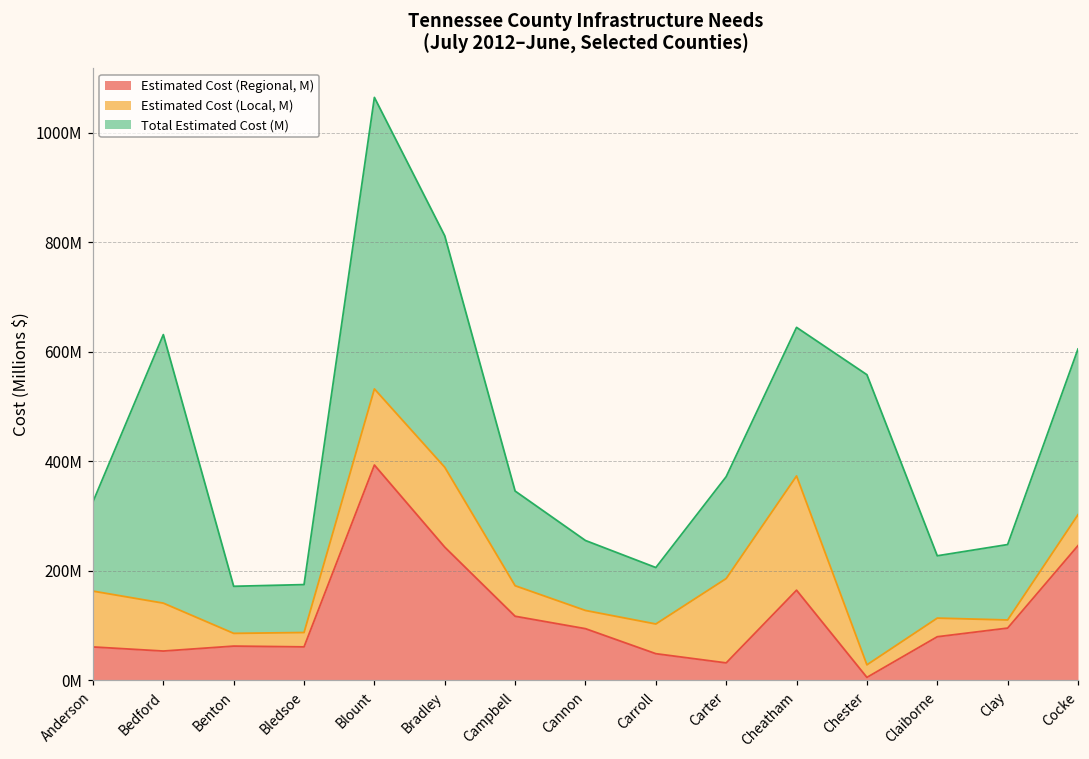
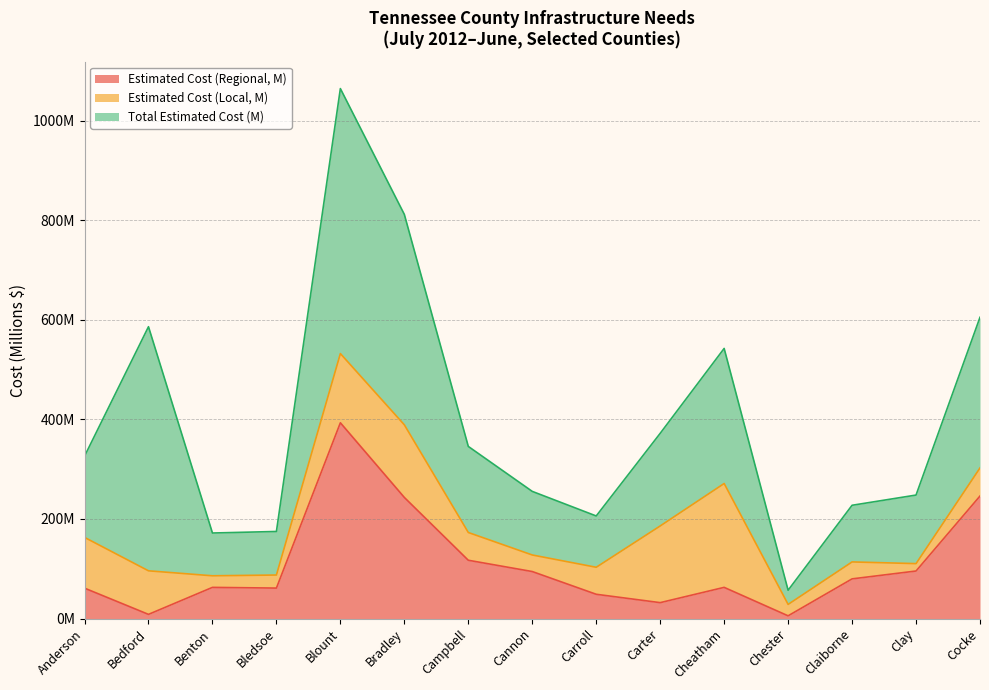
Estimated Cost (Regional, M), Bedford: 50000000 -> 10000000
Estimated Cost (Regional, M), Cheatham: 160000000 -> 60000000
Total Estimated Cost (M), Chester: 530000000 -> 30000000
